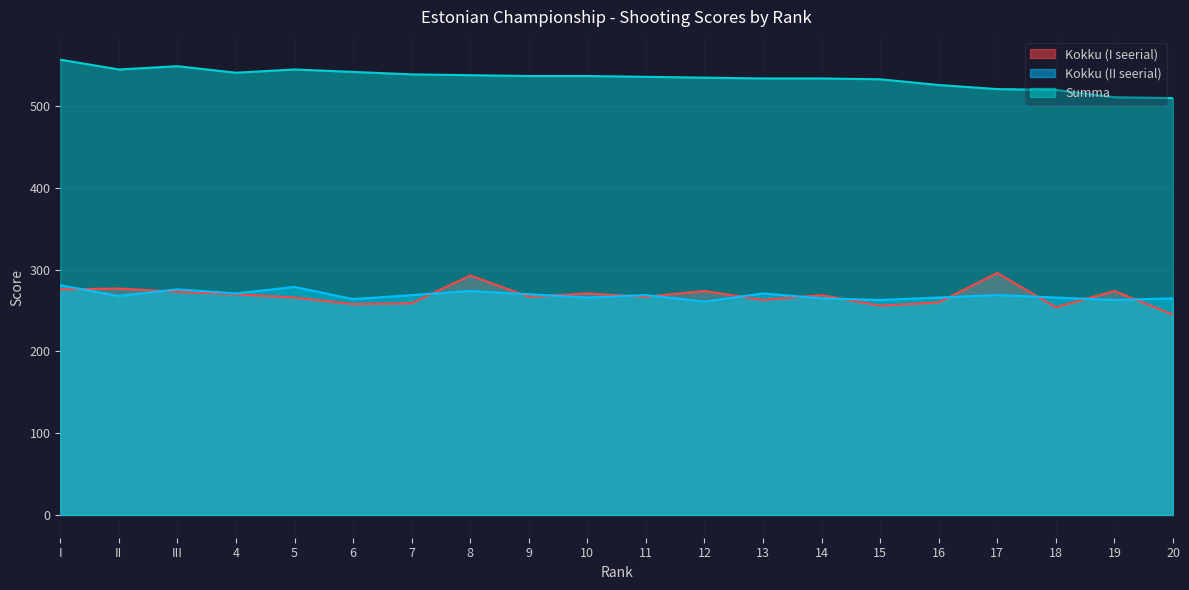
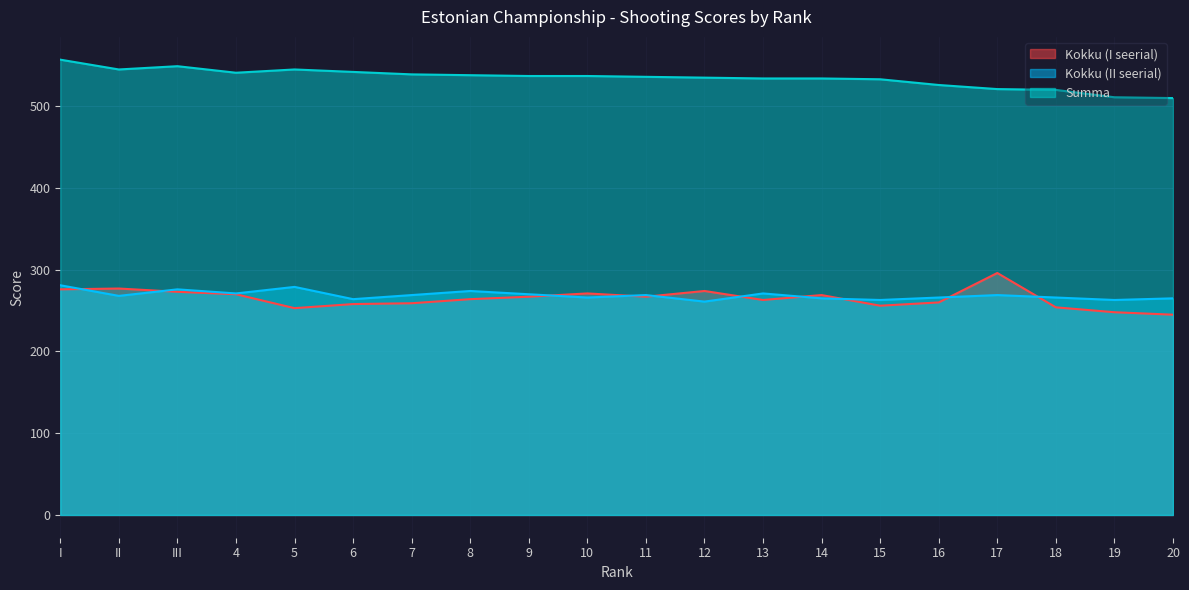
Kokku (I seerial), 5: 270 -> 250
Kokku (I seerial), 8: 290 -> 260
Kokku (I seerial), 19: 270 -> 250
